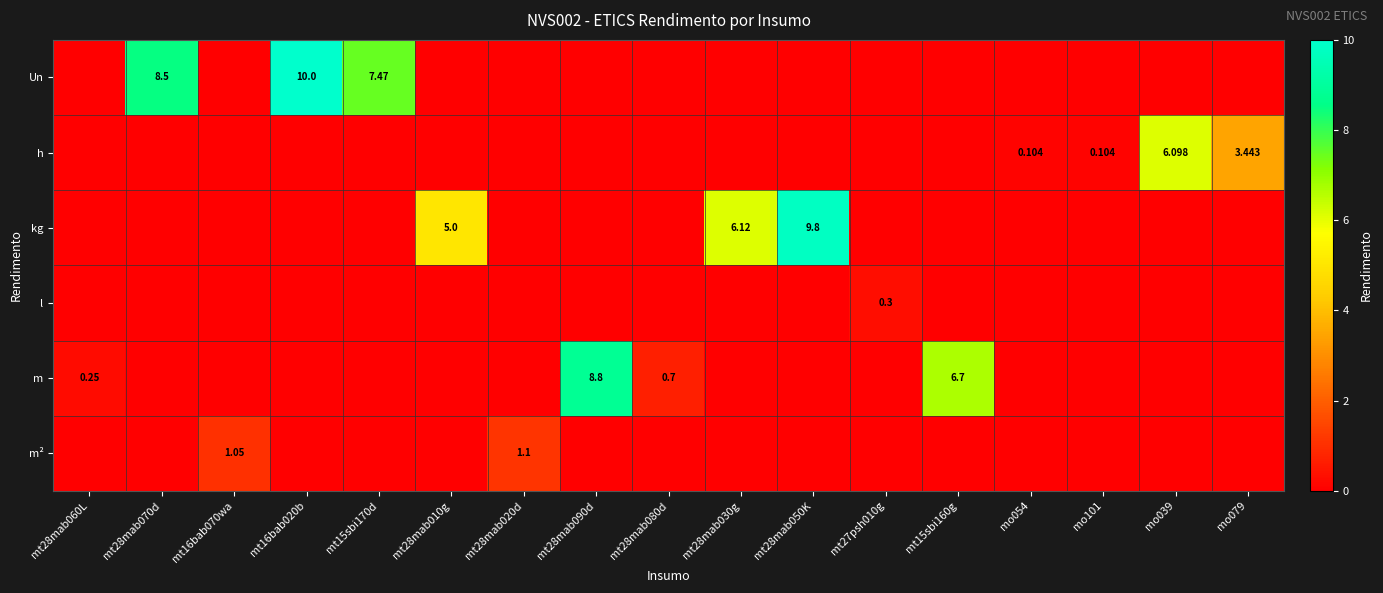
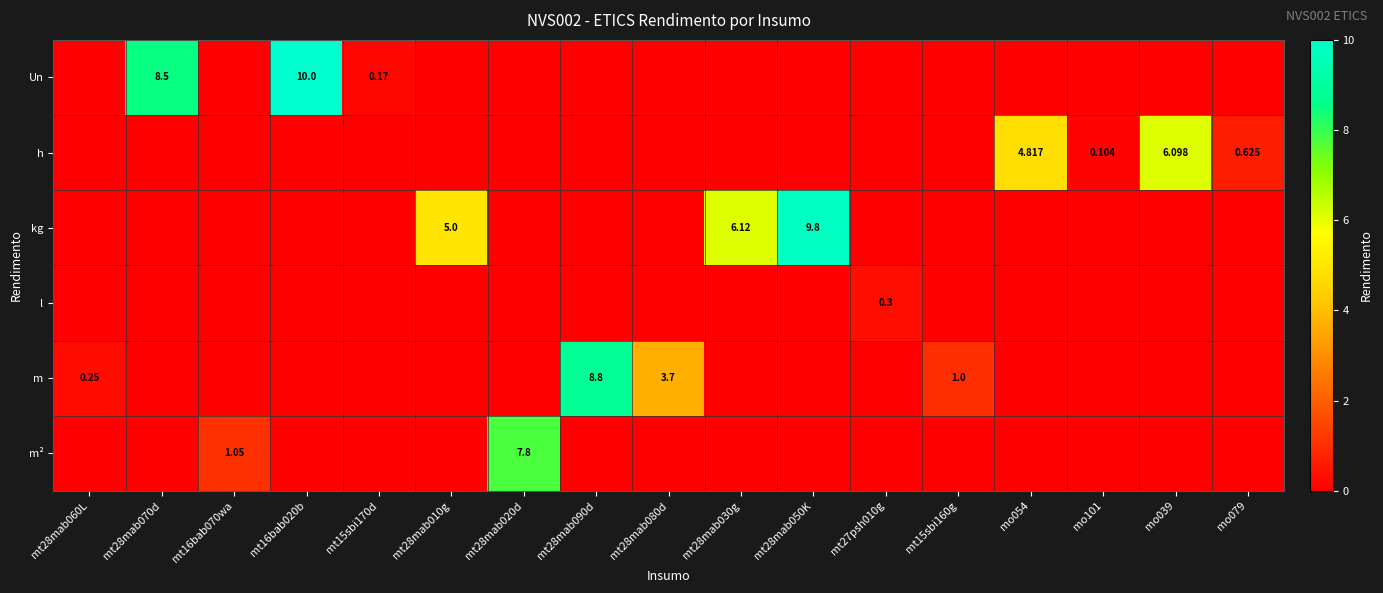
Un, mt15sbi170d: 7.47 -> 0.17
h, mo054: 0.104 -> 4.817
h, mo079: 3.443 -> 0.625
m, mt28mab080d: 0.7 -> 3.7
m, mt15sbi160g: 6.7 -> 1.0
m², mt28mab020d: 1.1 -> 7.8
